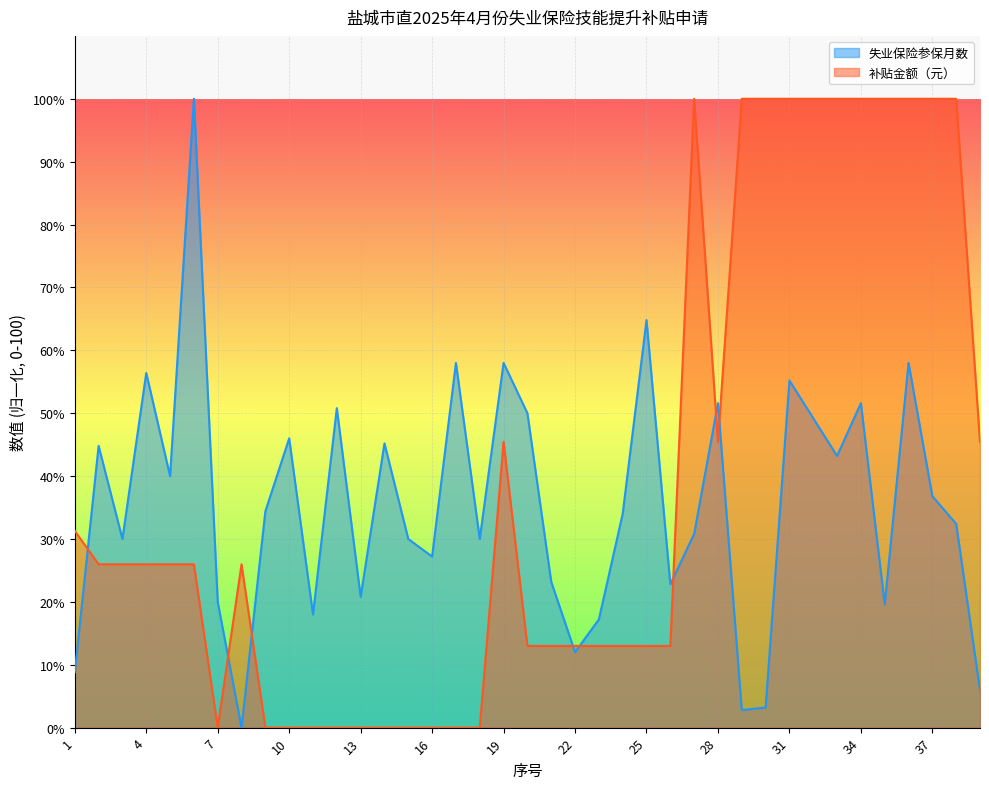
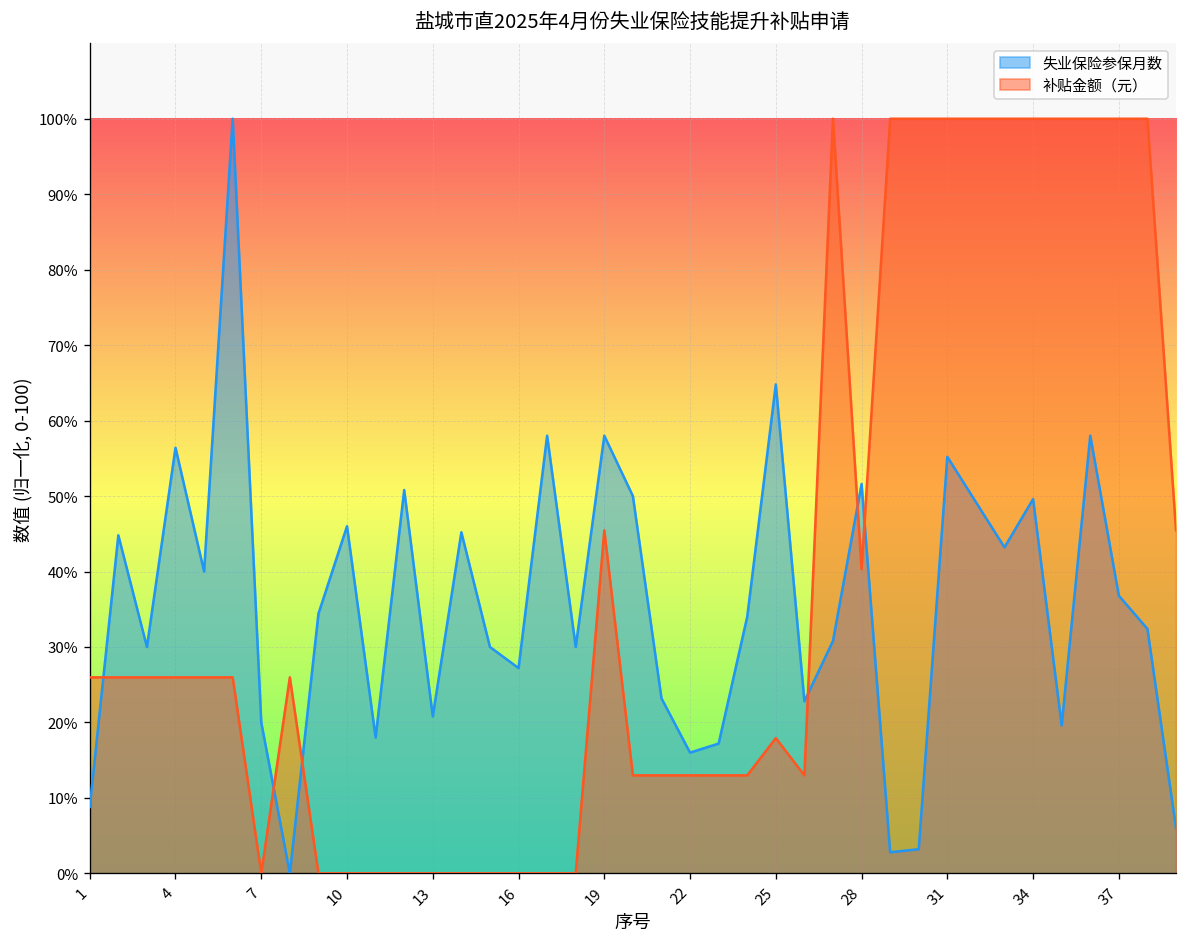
补贴金额（元）, 1: 31% -> 26%
失业保险参保月数, 22: 12% -> 16%
补贴金额（元）, 25: 13% -> 18%
补贴金额（元）, 28: 45% -> 40%
失业保险参保月数, 34: 52% -> 50%
